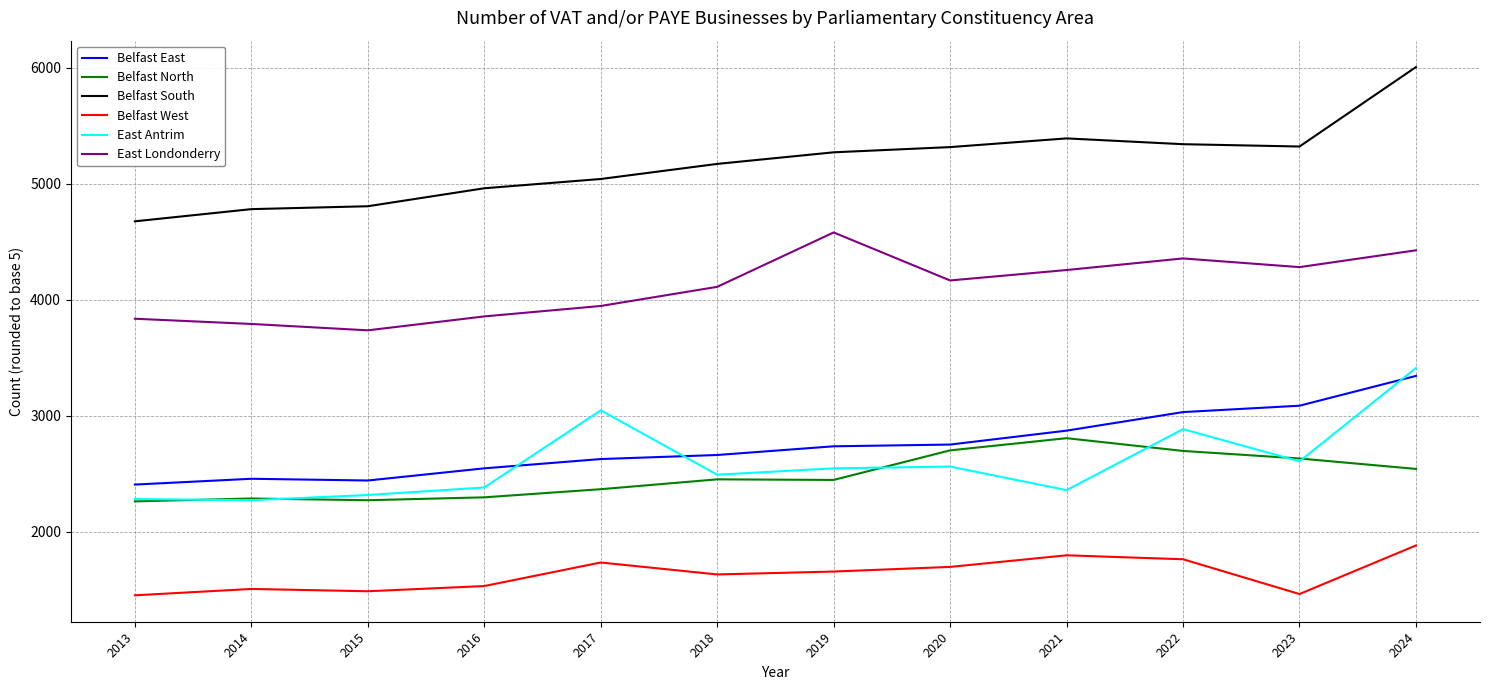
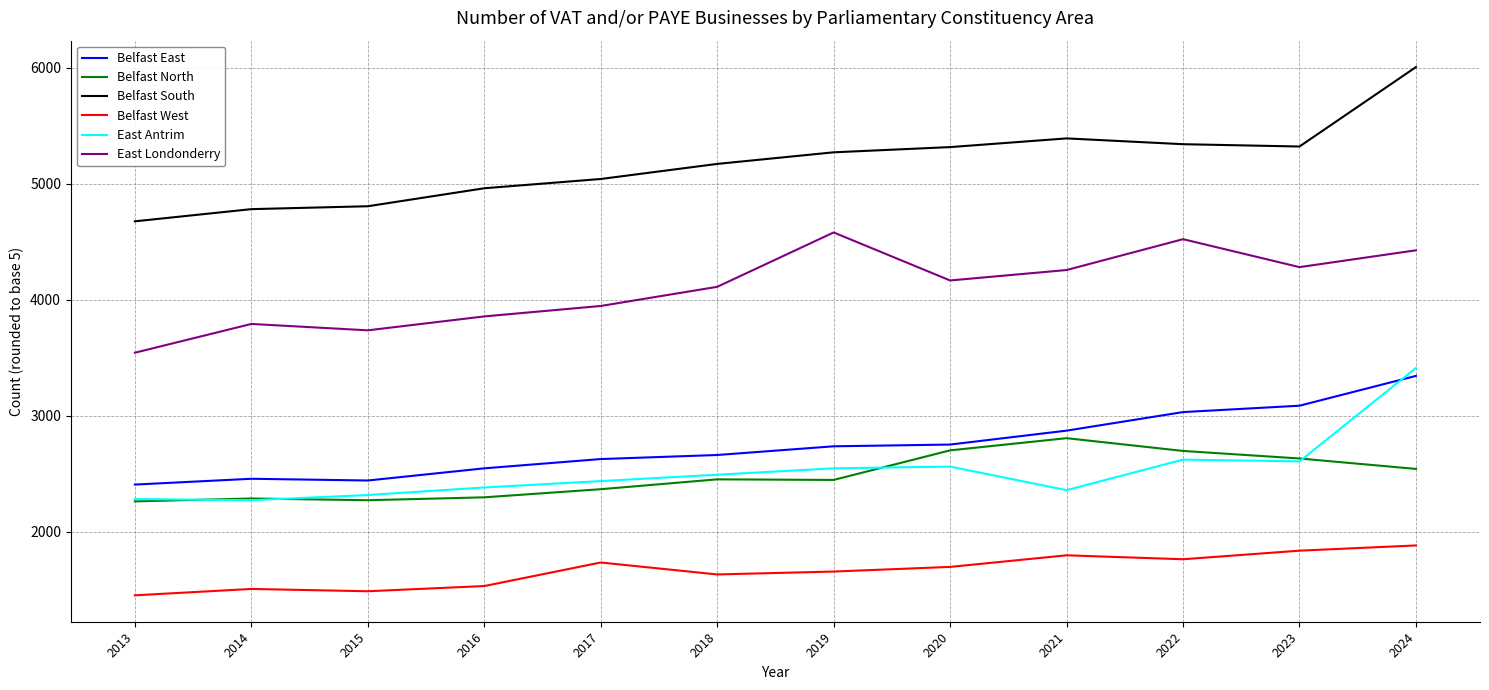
East Londonderry, 2013: 3840 -> 3540
East Antrim, 2017: 3050 -> 2440
East Antrim, 2022: 2880 -> 2620
East Londonderry, 2022: 4360 -> 4520
Belfast West, 2023: 1460 -> 1840
